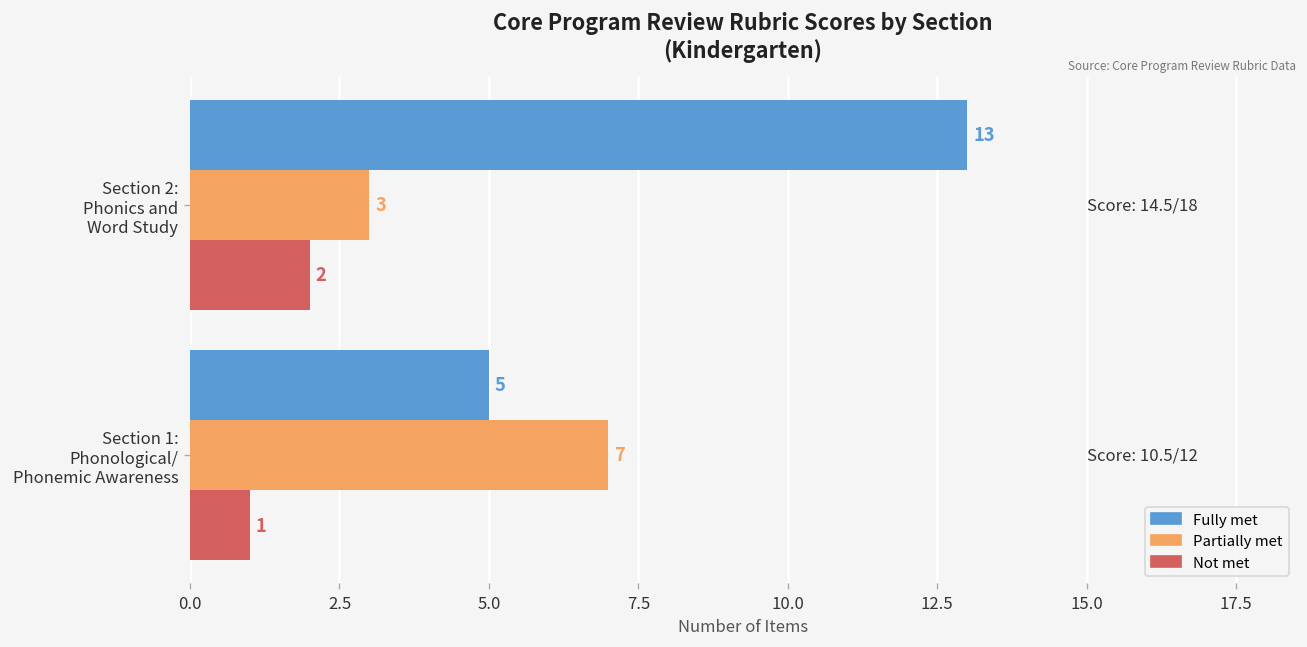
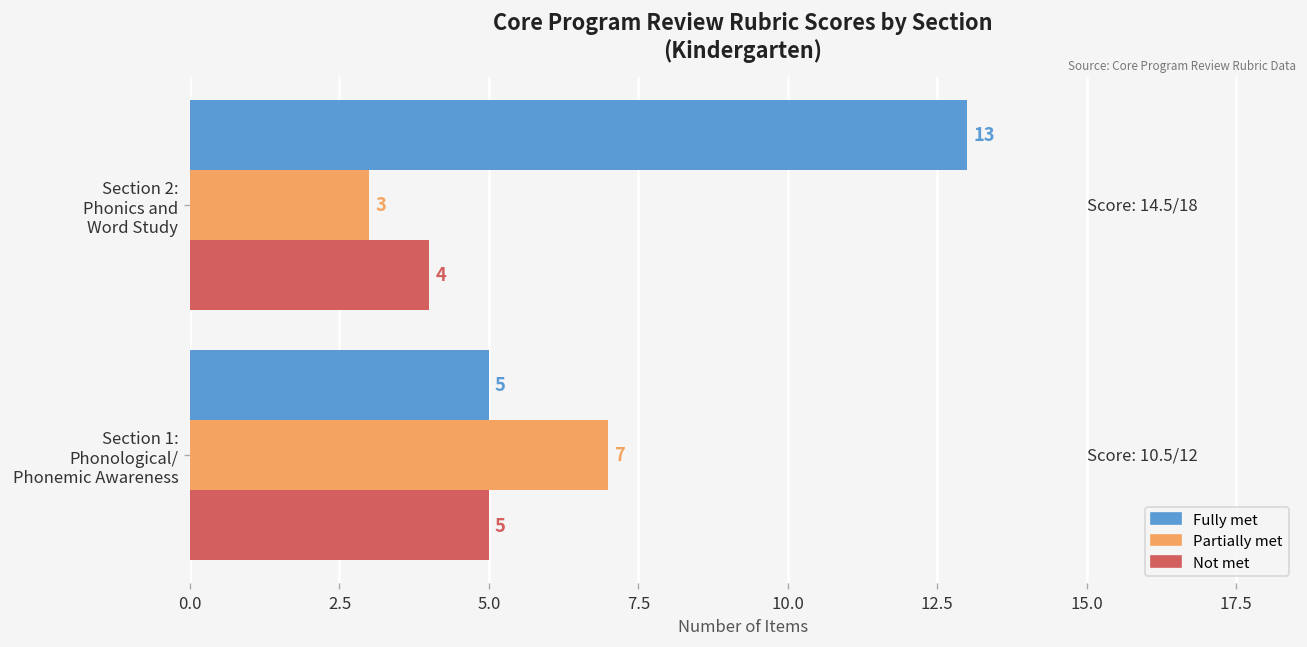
Not met, Section 2: Phonics and Word Study: 2 -> 4
Not met, Section 1: Phonological/ Phonemic Awareness: 1 -> 5
